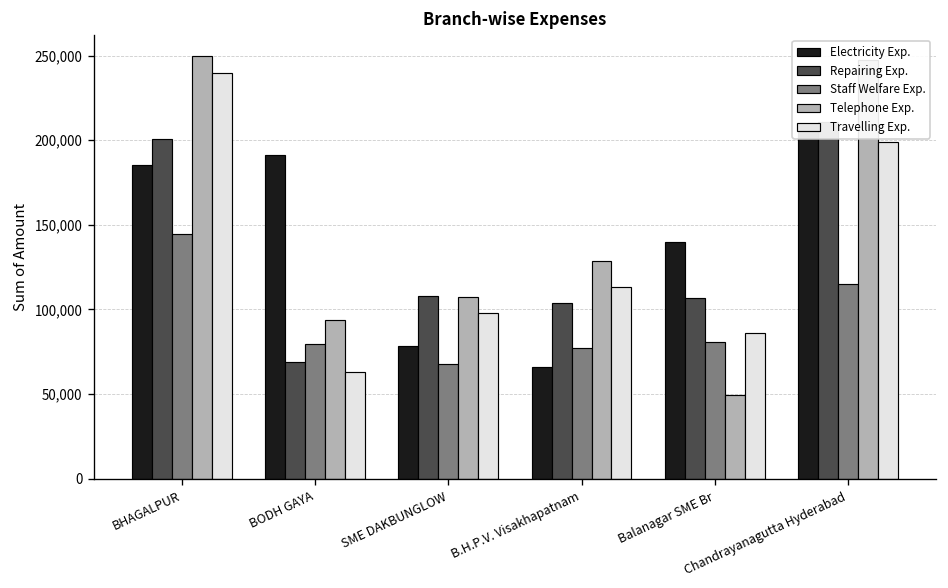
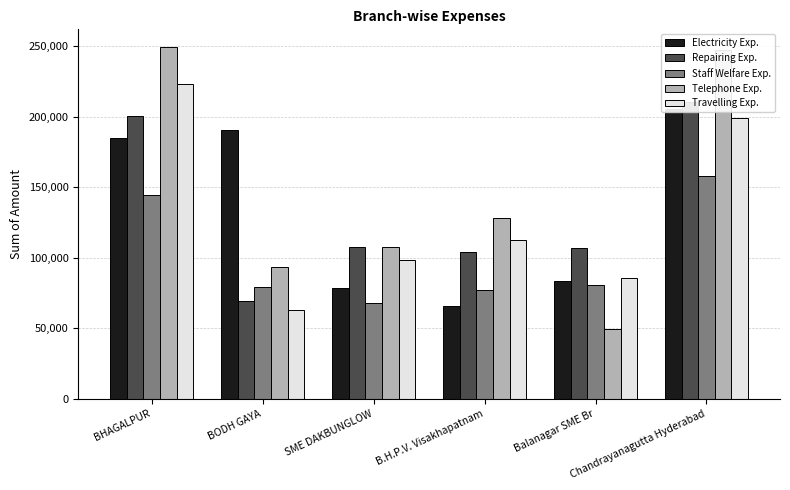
Travelling Exp., BHAGALPUR: 240,000 -> 223,000
Electricity Exp., Balanagar SME Br: 140,000 -> 83,000
Staff Welfare Exp., Chandrayanagutta Hyderabad: 115,000 -> 158,000
